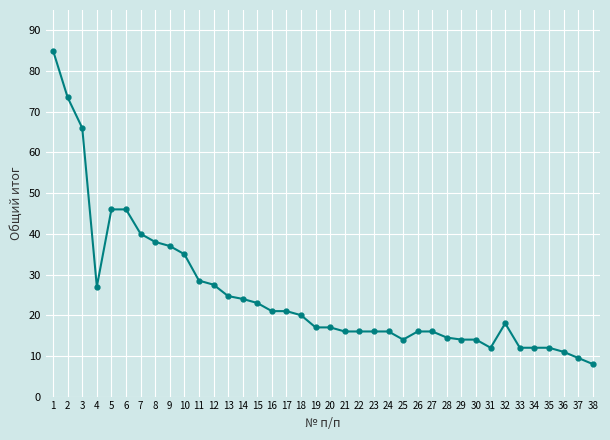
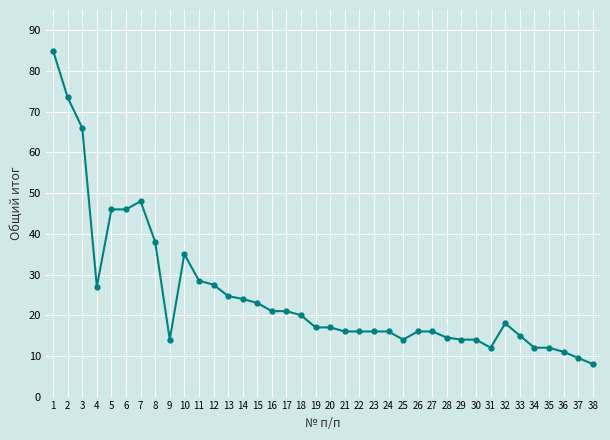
7: 40 -> 48
9: 37 -> 14
33: 12 -> 15
